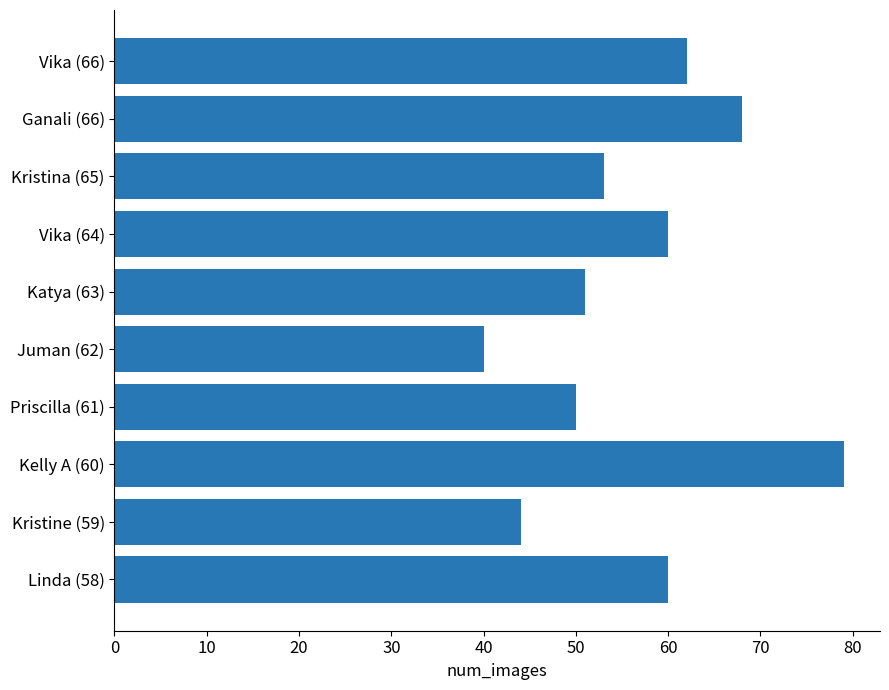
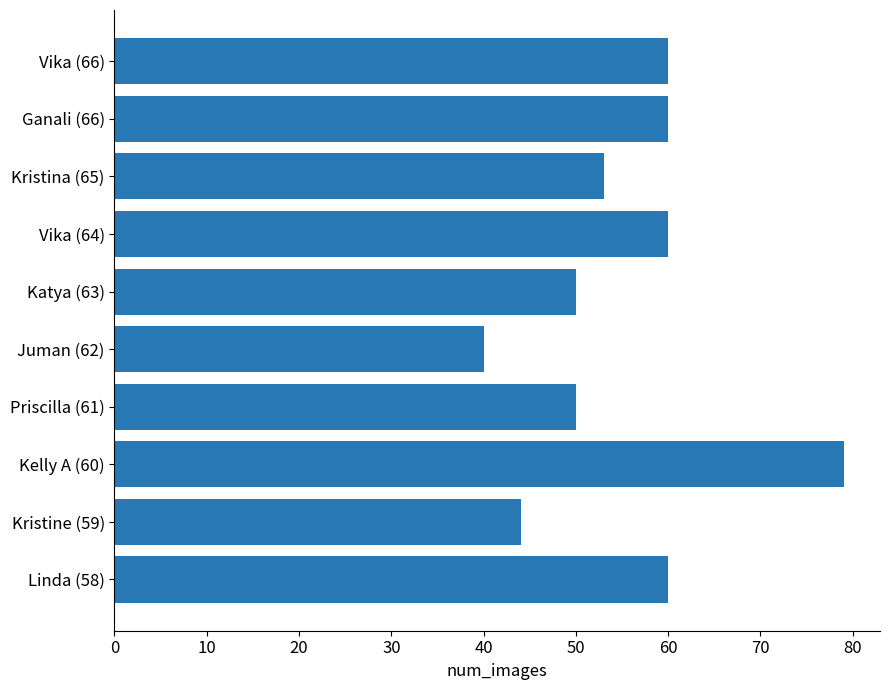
Vika (66): 62 -> 60
Ganali (66): 68 -> 60
Katya (63): 51 -> 50
